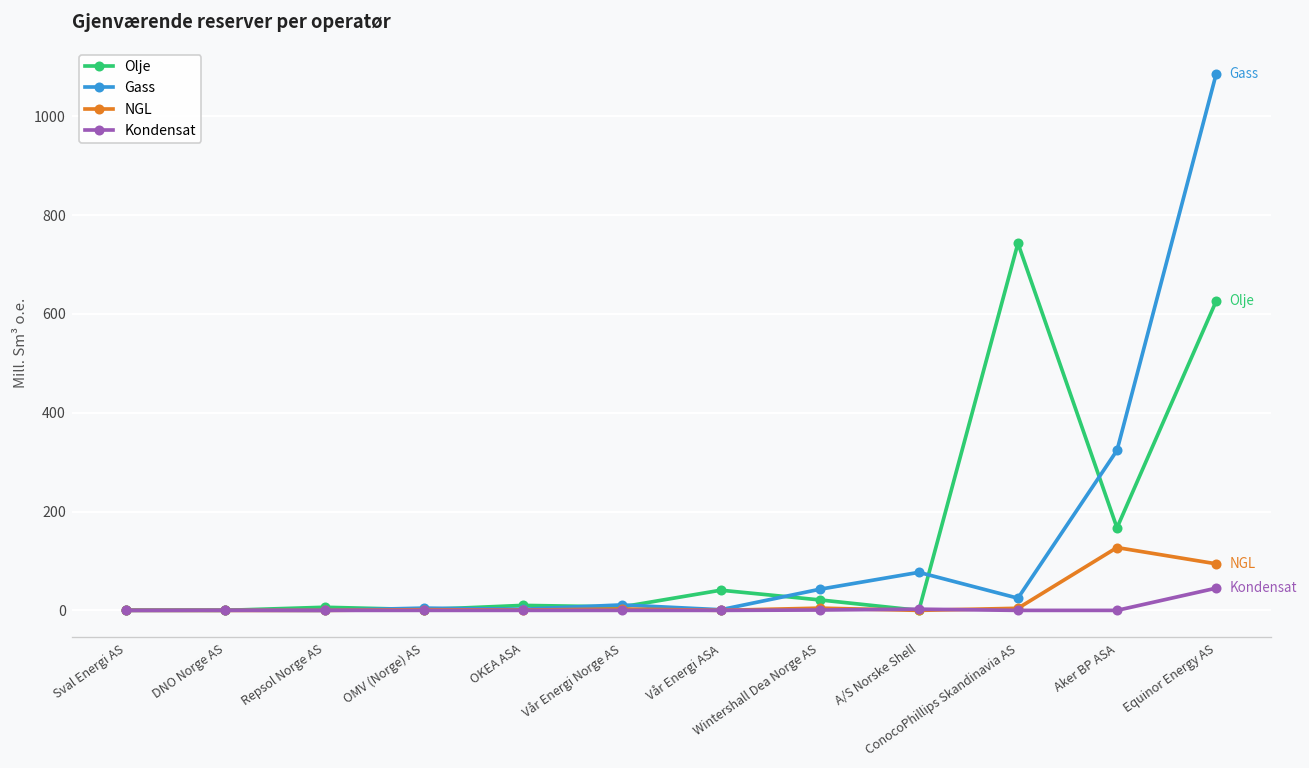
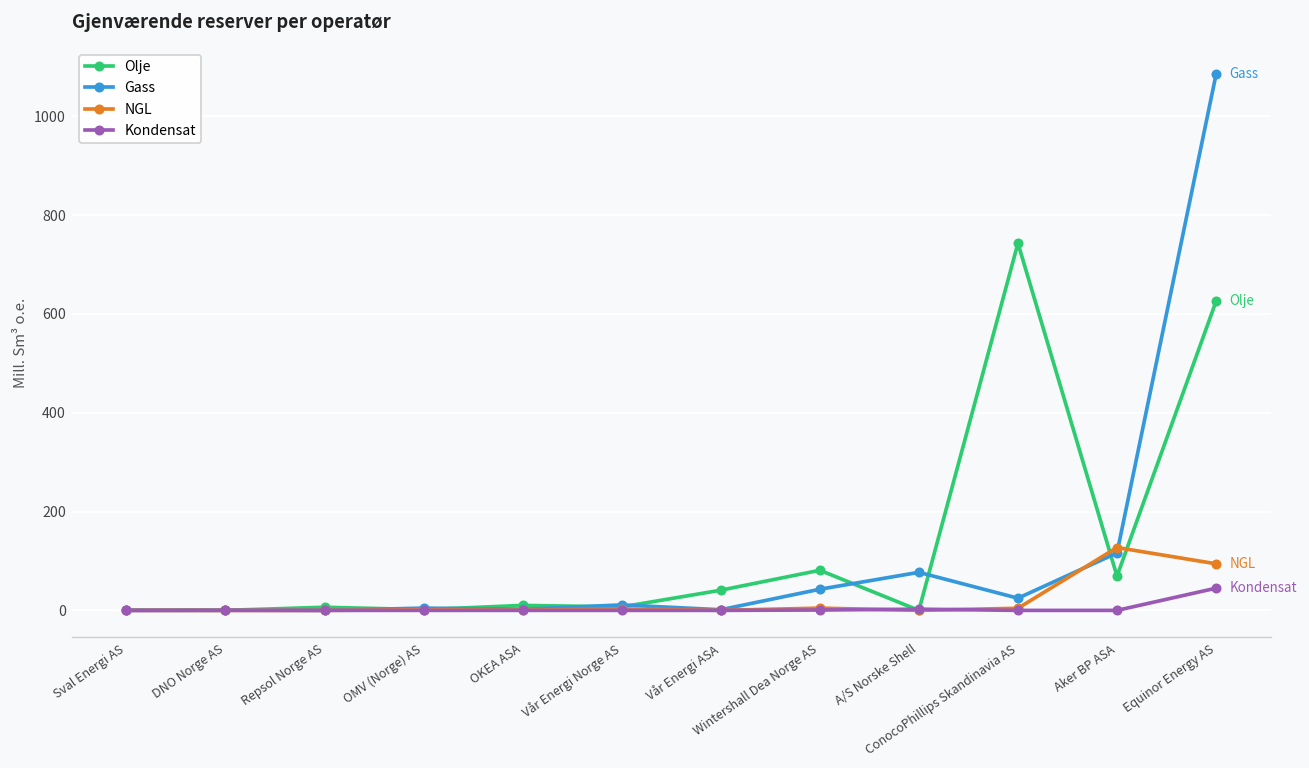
Olje, Wintershall Dea Norge AS: 20 -> 80
Olje, Aker BP ASA: 170 -> 70
Gass, Aker BP ASA: 320 -> 120
